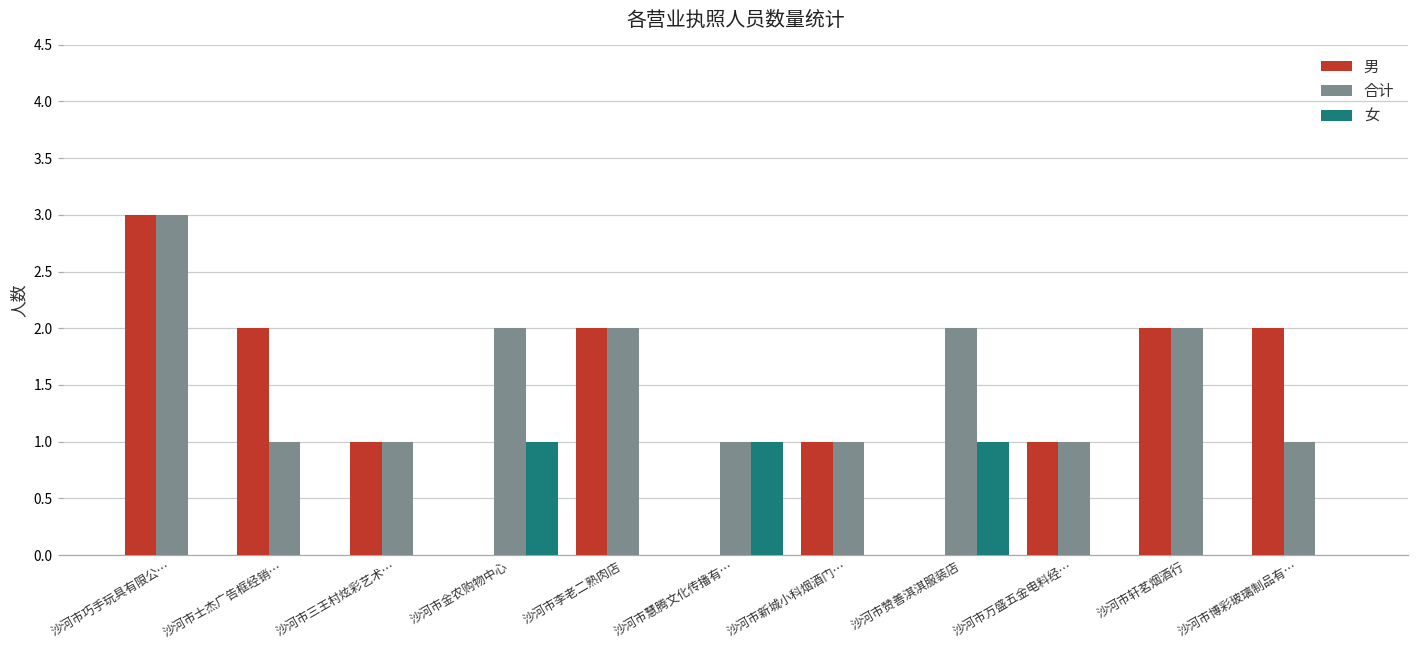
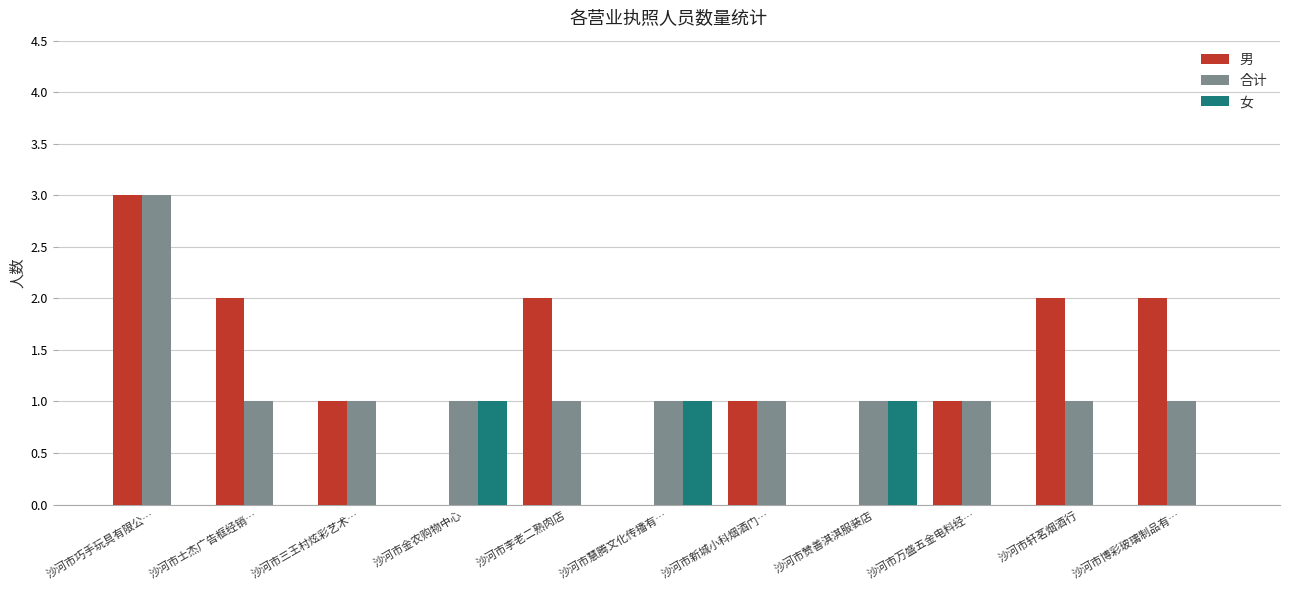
合计, 沙河市金农购物中心: 2 -> 1
合计, 沙河市李老二熟肉店: 2 -> 1
合计, 沙河市赞善淇淇服装店: 2 -> 1
合计, 沙河市轩茗烟酒行: 2 -> 1
